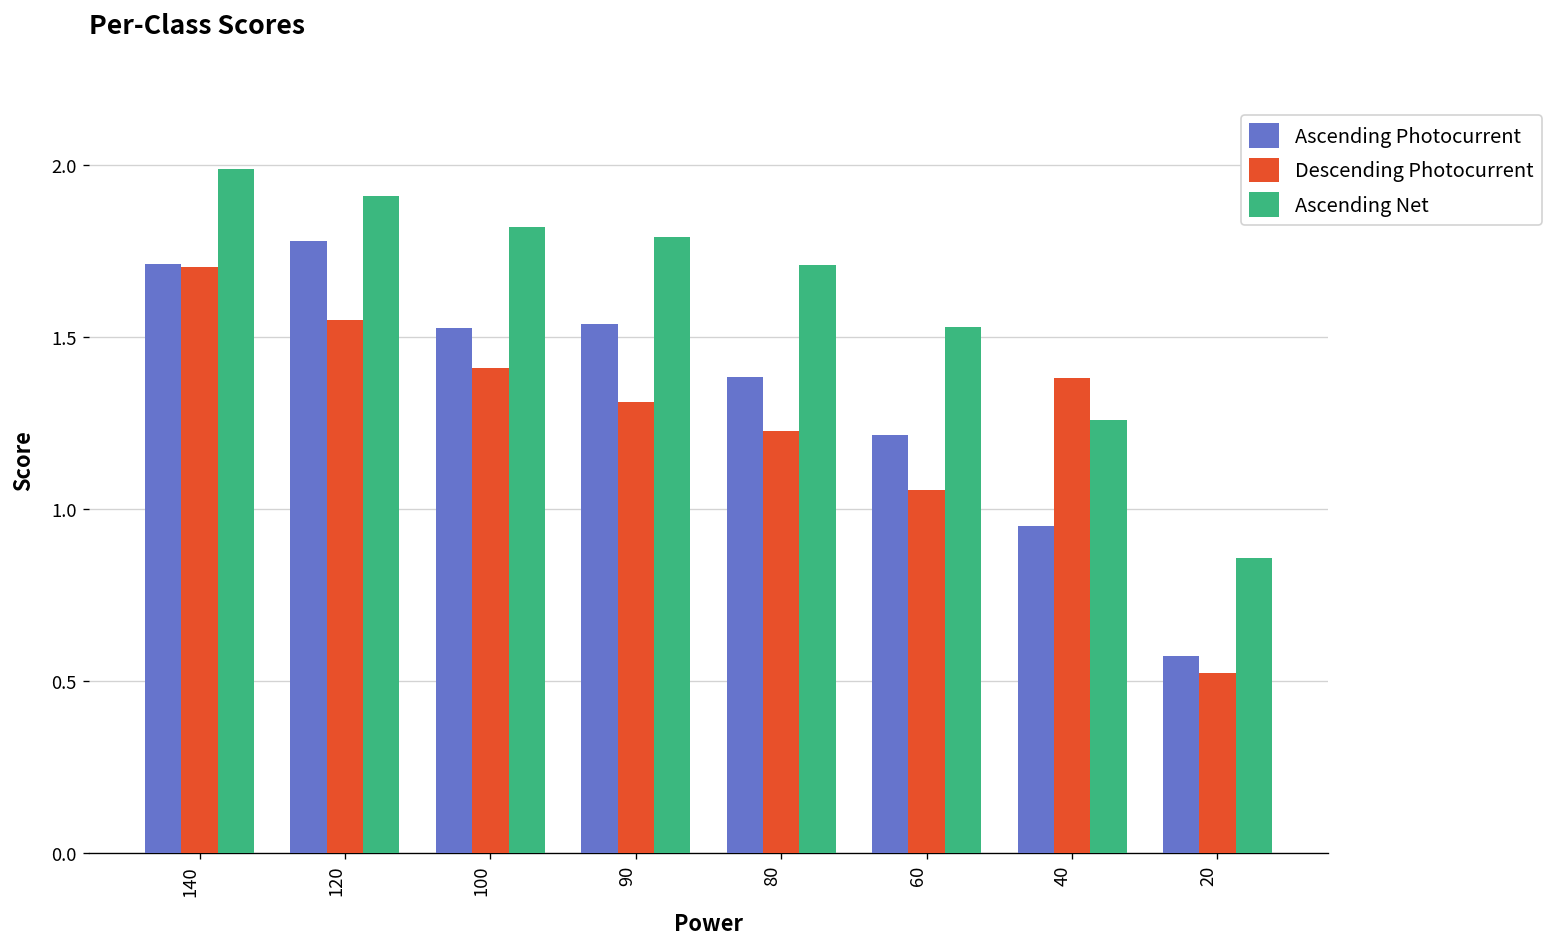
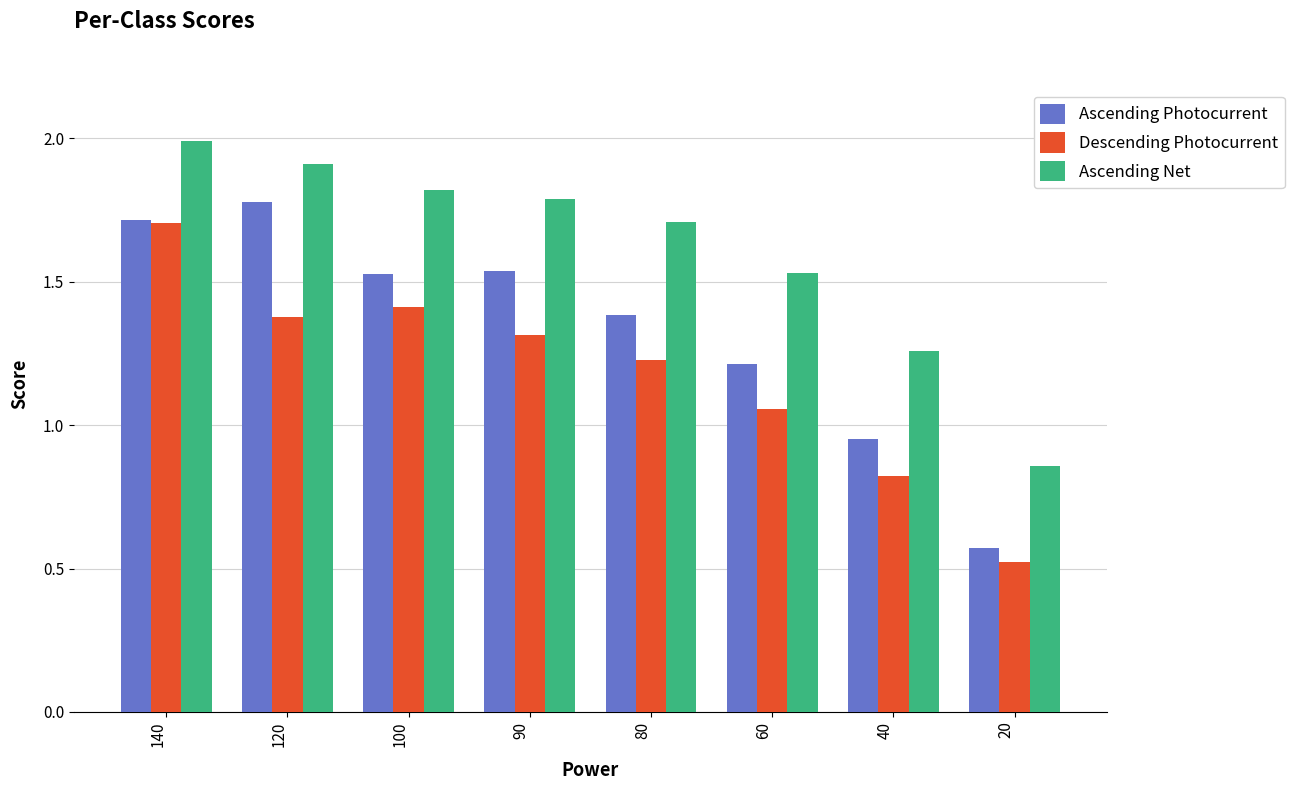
Descending Photocurrent, 120: 1.55 -> 1.38
Descending Photocurrent, 40: 1.38 -> 0.82
